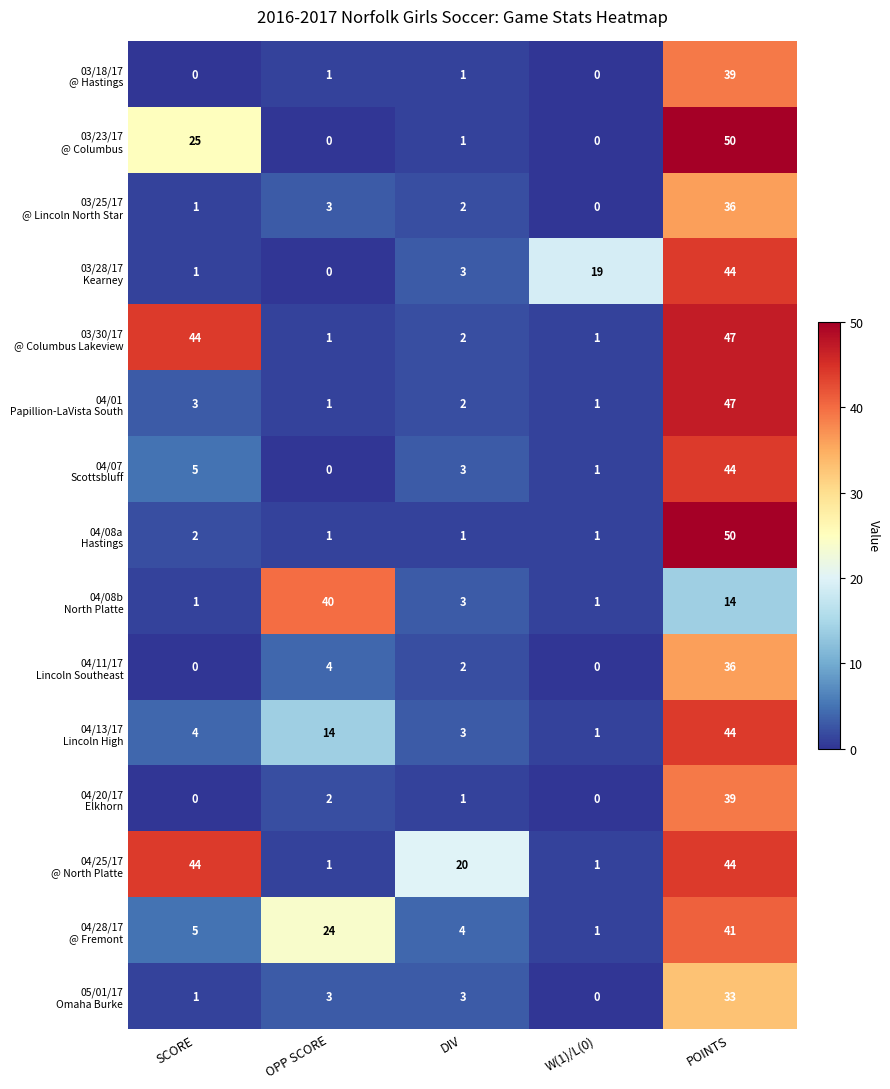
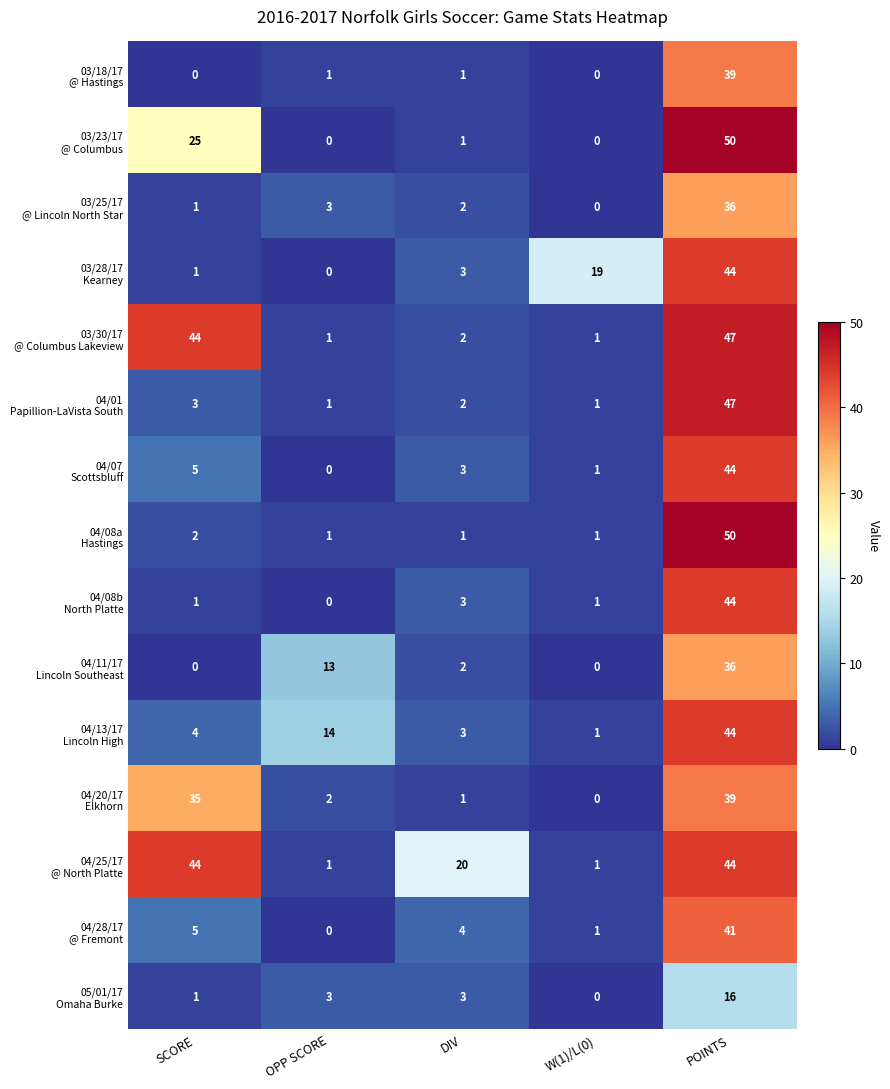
04/08b North Platte, OPP SCORE: 40 -> 0
04/08b North Platte, POINTS: 14 -> 44
04/11/17 Lincoln Southeast, OPP SCORE: 4 -> 13
04/20/17 Elkhorn, SCORE: 0 -> 35
04/28/17 @ Fremont, OPP SCORE: 24 -> 0
05/01/17 Omaha Burke, POINTS: 33 -> 16
